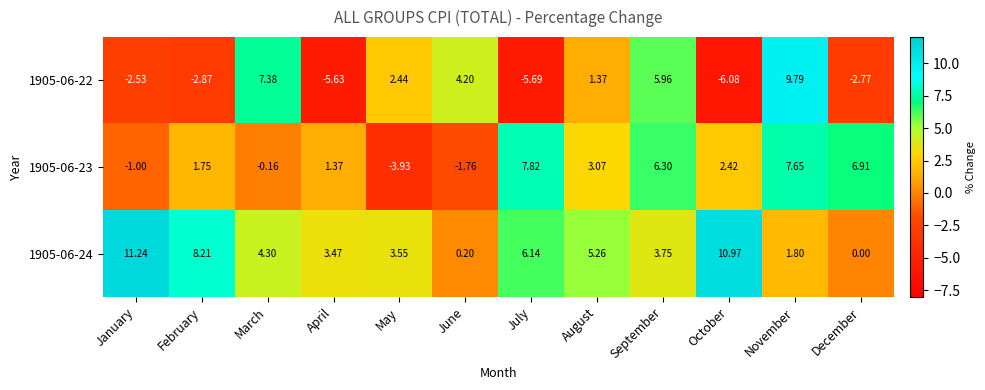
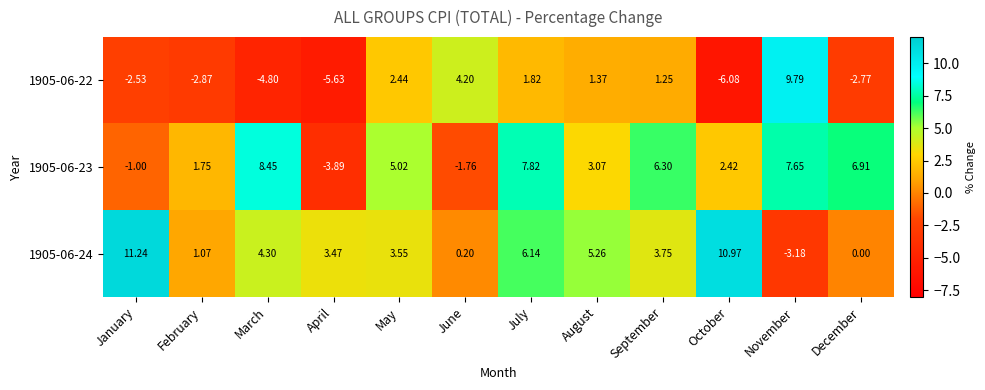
1905-06-22, March: 7.38 -> -4.80
1905-06-22, July: -5.69 -> 1.82
1905-06-22, September: 5.96 -> 1.25
1905-06-23, March: -0.16 -> 8.45
1905-06-23, April: 1.37 -> -3.89
1905-06-23, May: -3.93 -> 5.02
1905-06-24, February: 8.21 -> 1.07
1905-06-24, November: 1.80 -> -3.18
